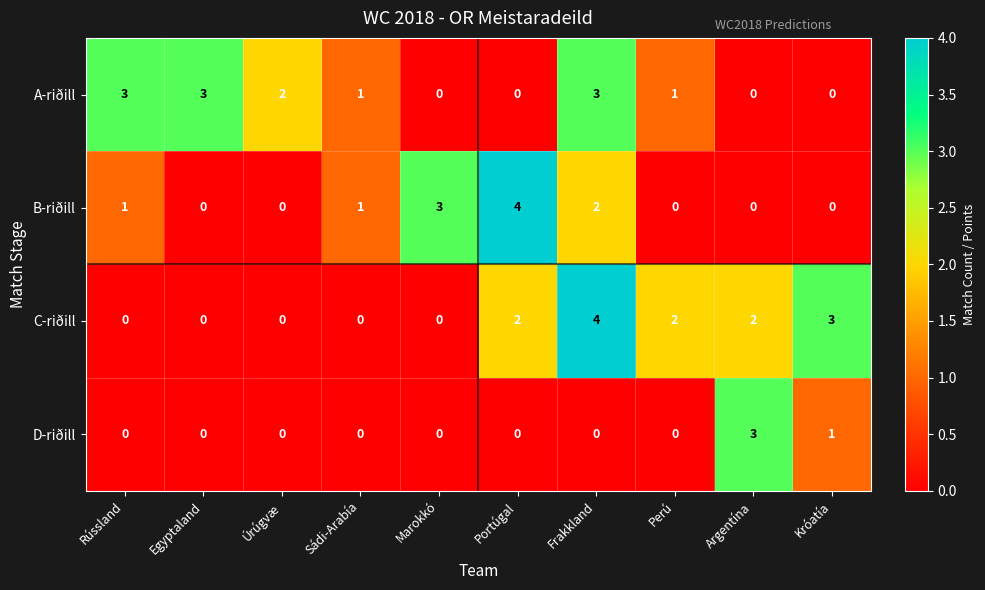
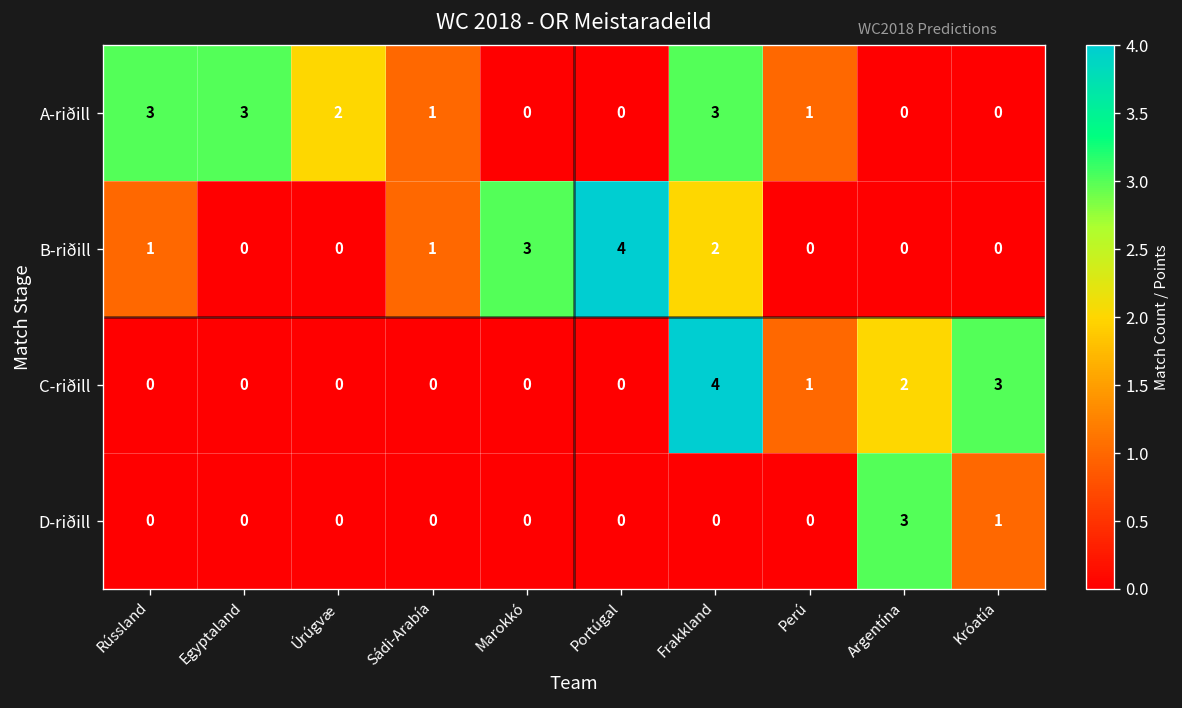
C-riðill, Portúgal: 2 -> 0
C-riðill, Perú: 2 -> 1
